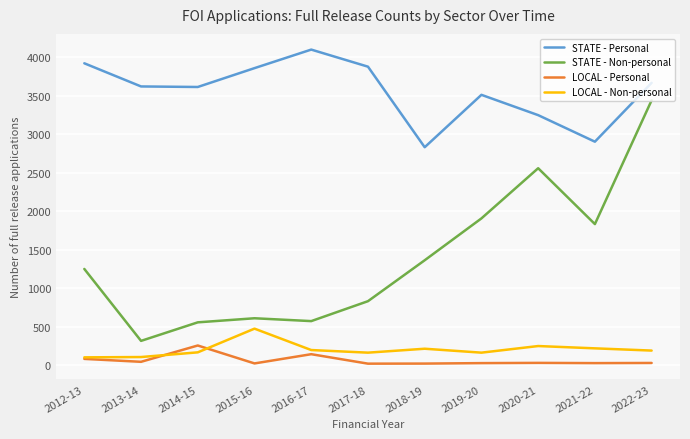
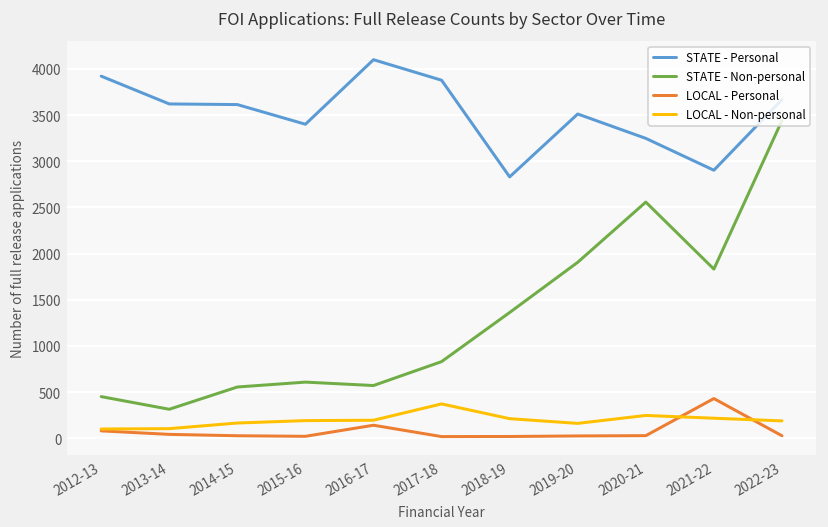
STATE - Non-personal, 2012-13: 1200 -> 500
LOCAL - Personal, 2014-15: 300 -> 0
STATE - Personal, 2015-16: 3900 -> 3400
LOCAL - Non-personal, 2015-16: 500 -> 200
LOCAL - Non-personal, 2017-18: 200 -> 400
LOCAL - Personal, 2021-22: 0 -> 400
